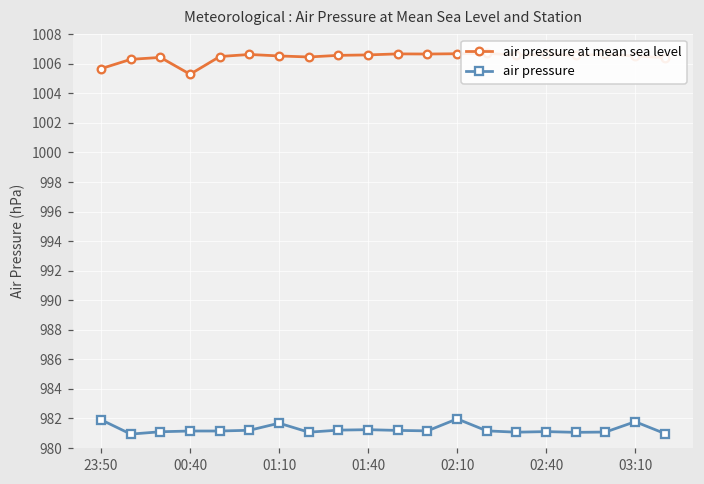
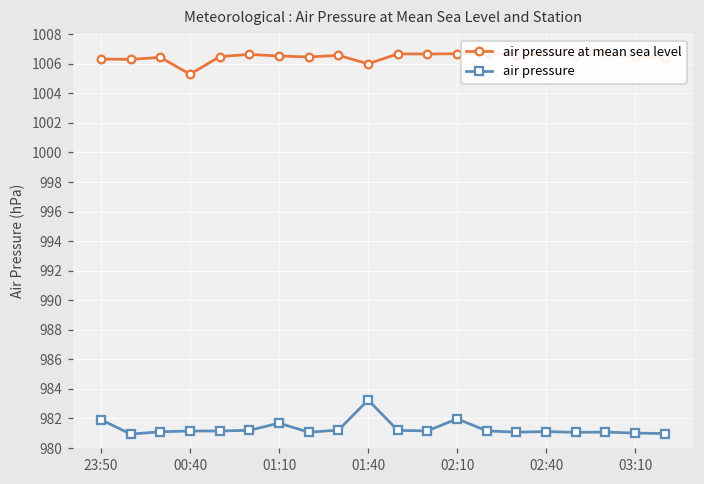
air pressure at mean sea level, 23:50: 1005.7 -> 1006.3
air pressure at mean sea level, 01:40: 1006.6 -> 1006.0
air pressure, 01:40: 981.2 -> 983.3
air pressure, 03:10: 981.8 -> 981.0
